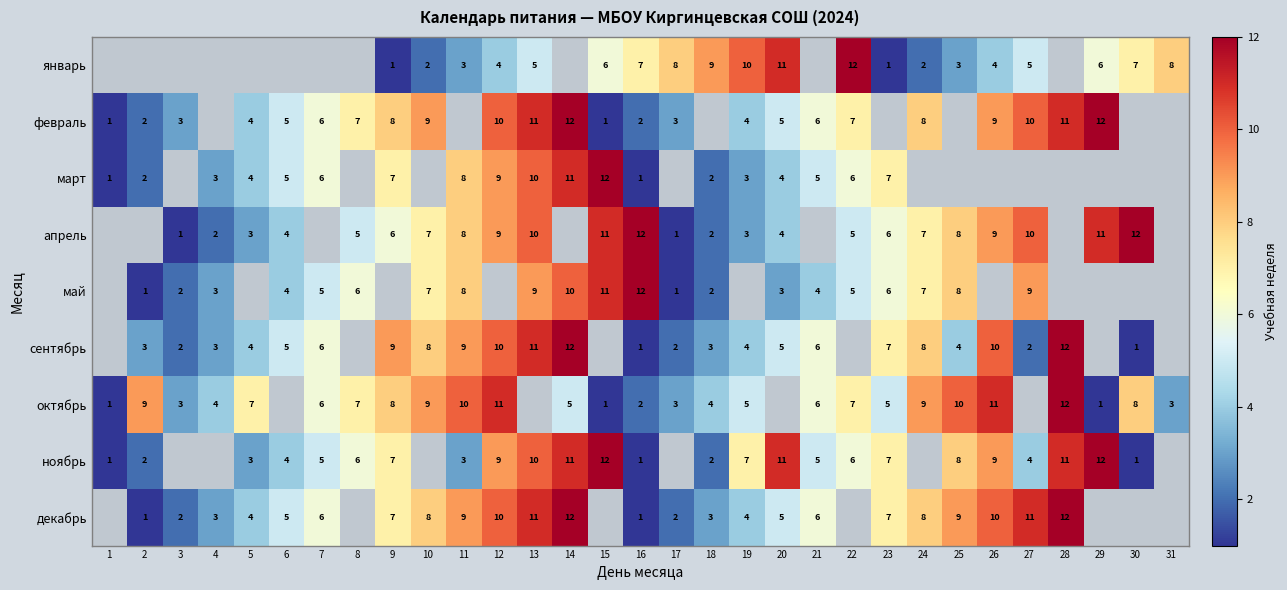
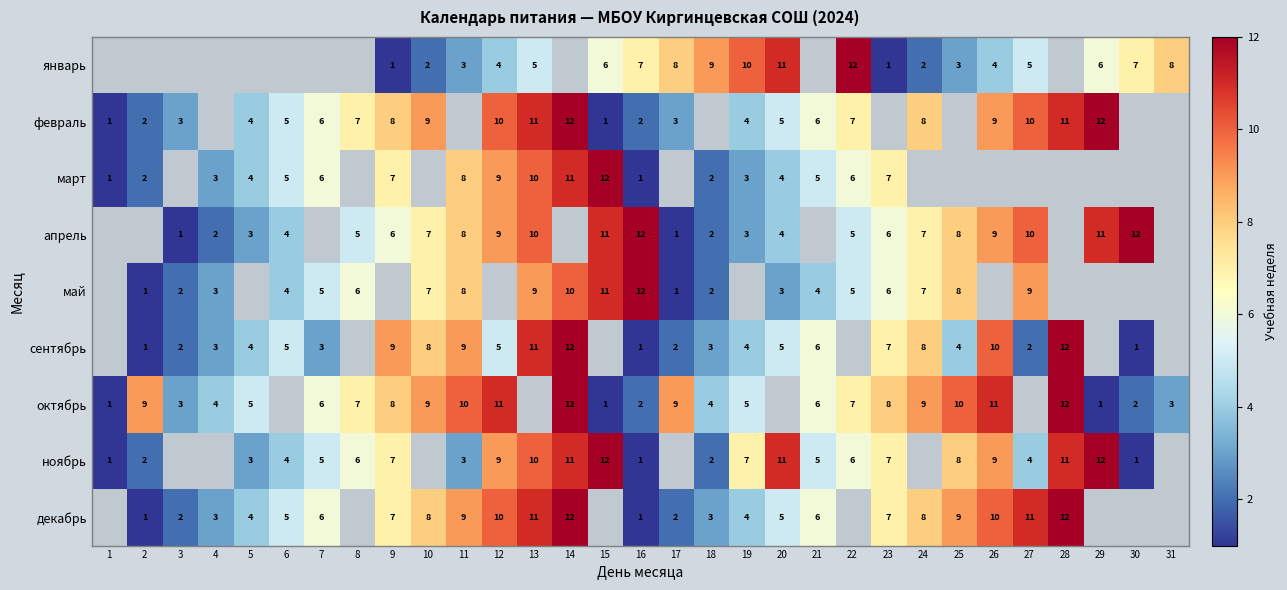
сентябрь, 2: 3 -> 1
сентябрь, 7: 6 -> 3
сентябрь, 12: 10 -> 5
октябрь, 5: 7 -> 5
октябрь, 14: 5 -> 12
октябрь, 17: 3 -> 9
октябрь, 23: 5 -> 8
октябрь, 30: 8 -> 2
